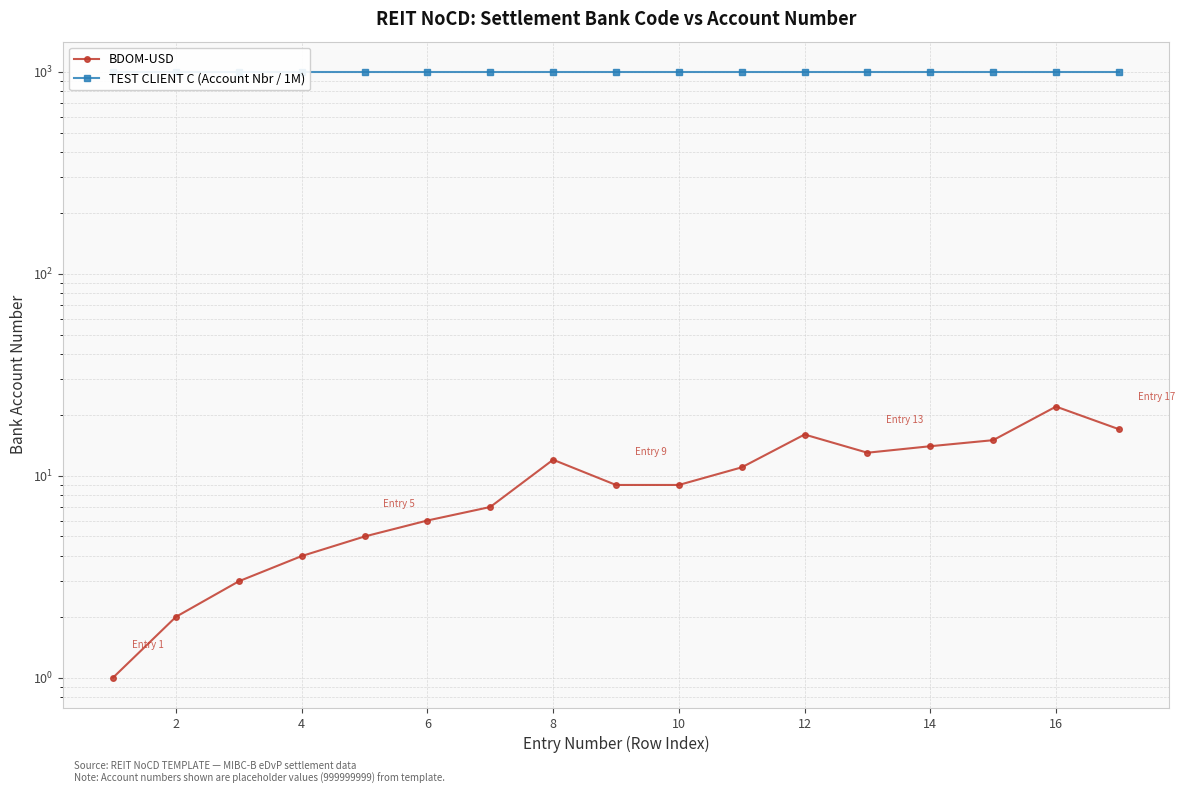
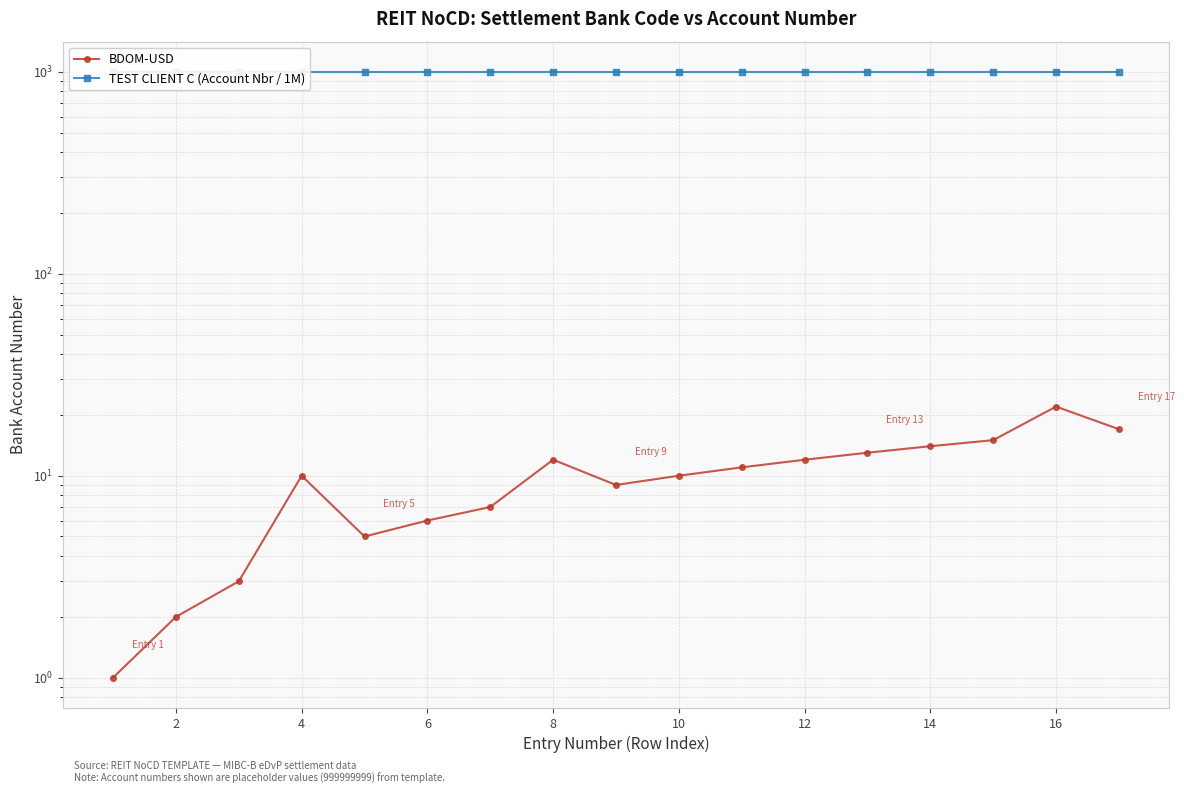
BDOM-USD, 4: 4 -> 10
BDOM-USD, 10: 9 -> 10
BDOM-USD, 12: 16 -> 12
